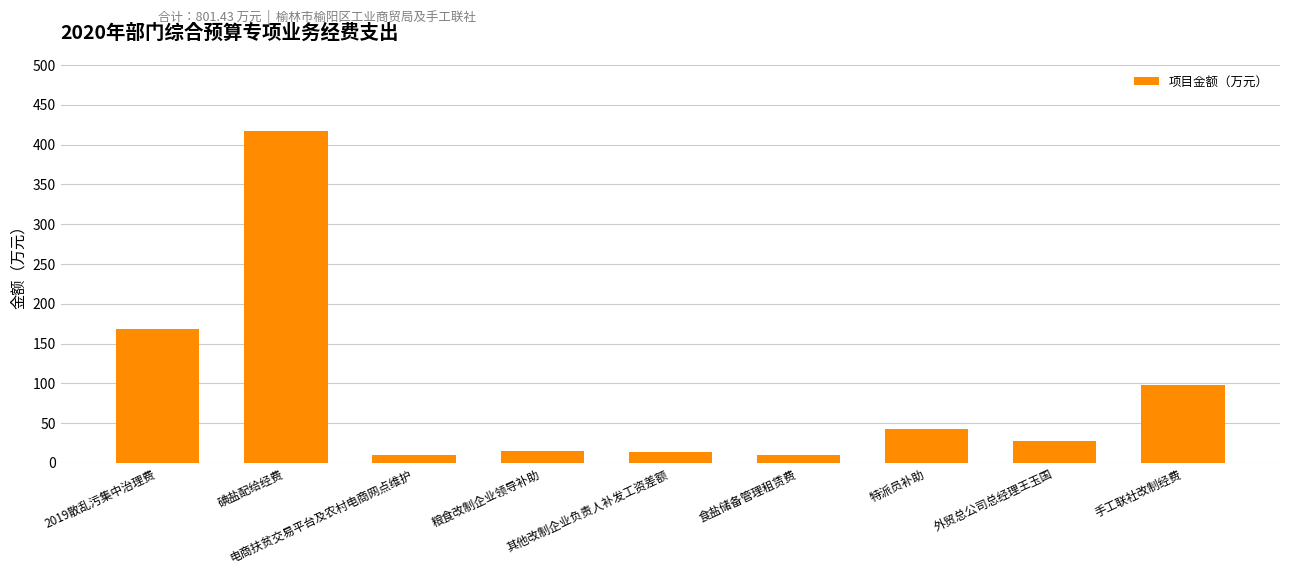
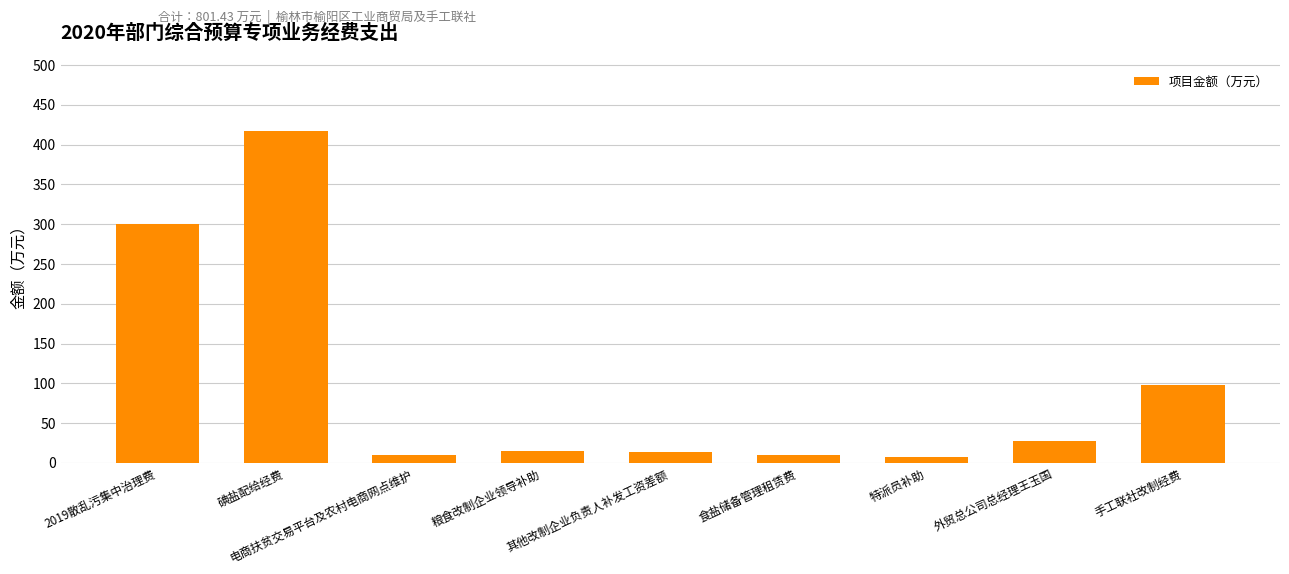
2019散乱污集中治理费: 170 -> 300
特派员补助: 40 -> 10
